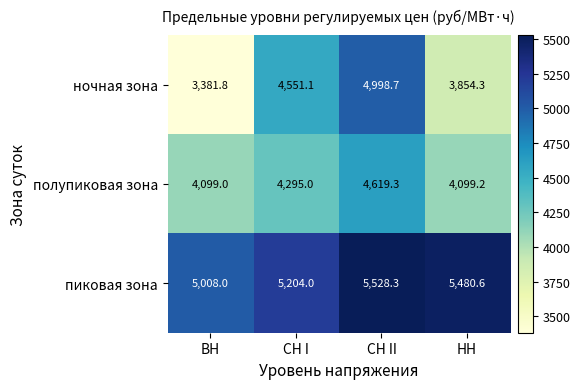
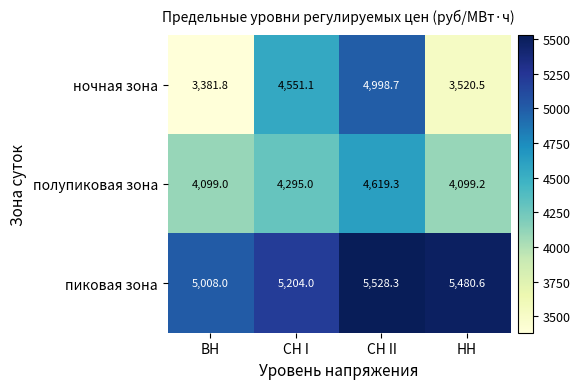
ночная зона, НН: 3,854.3 -> 3,520.5
